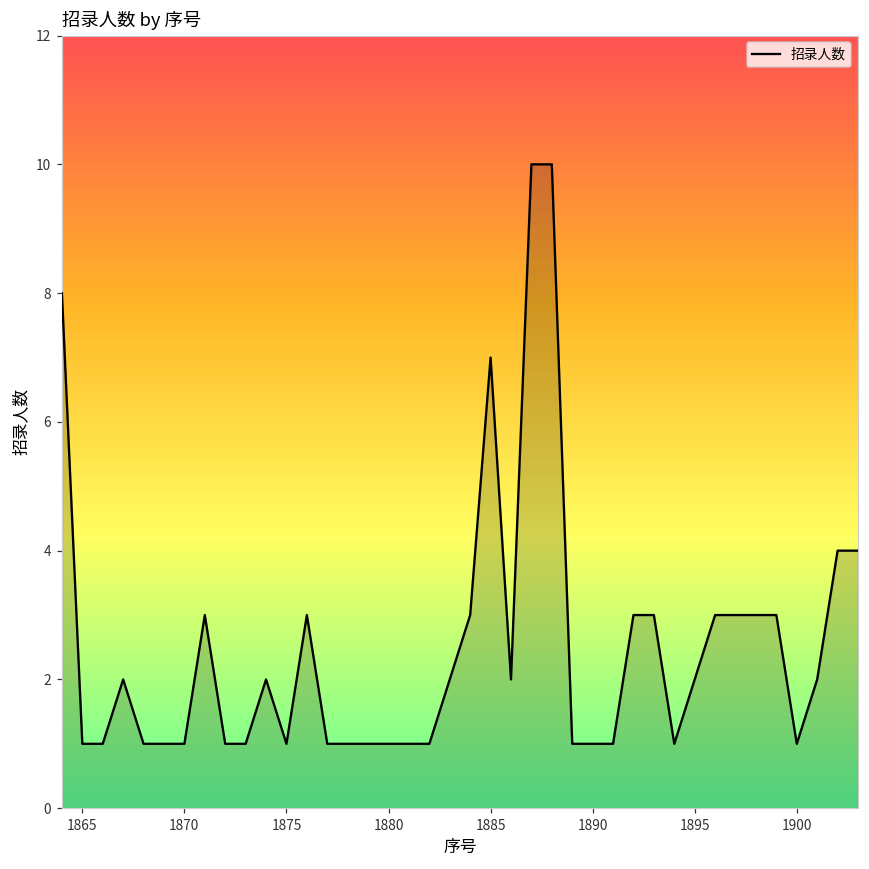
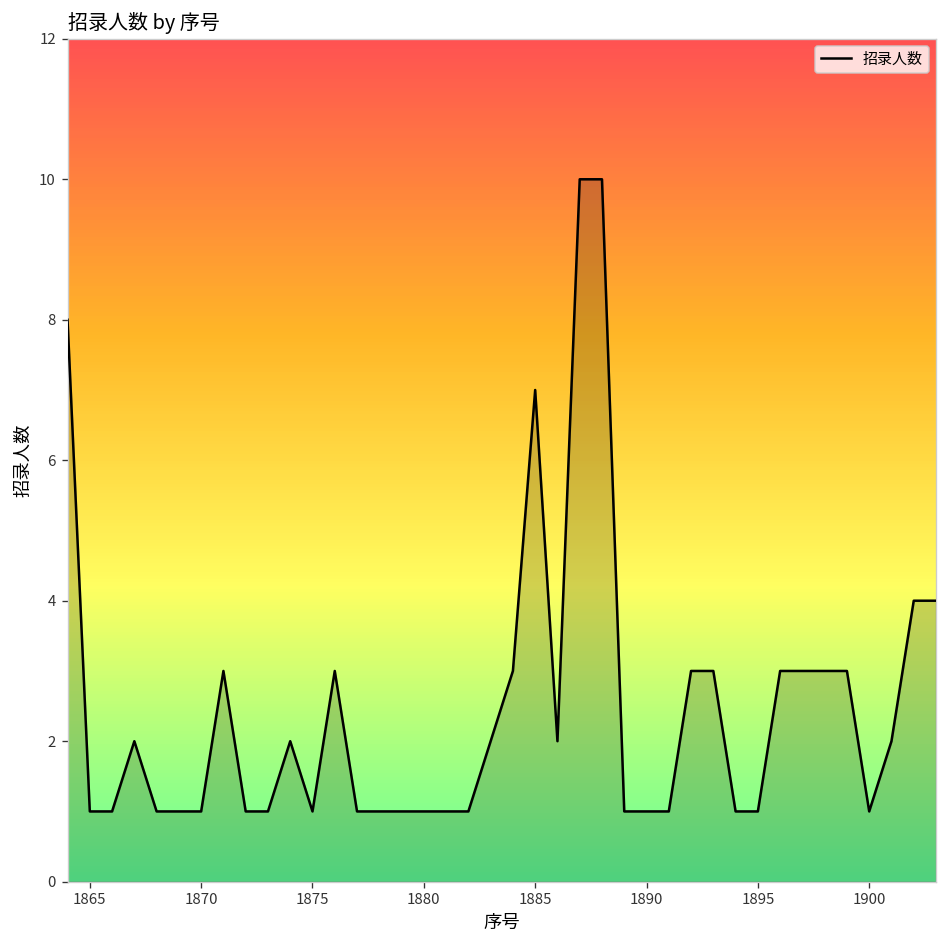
1895: 2 -> 1
